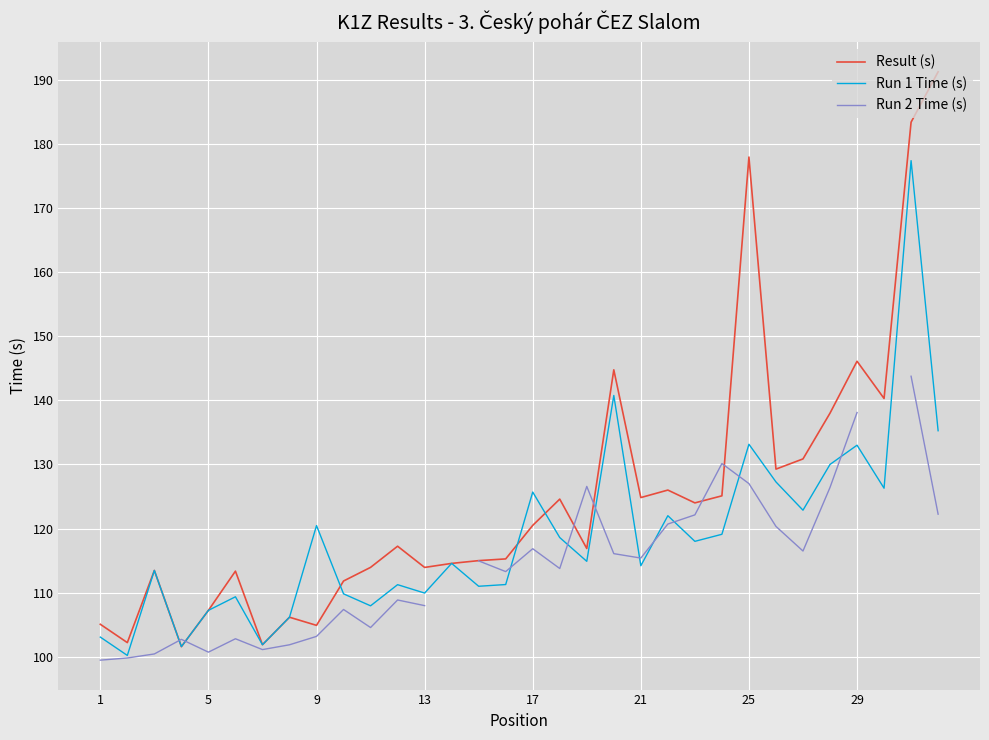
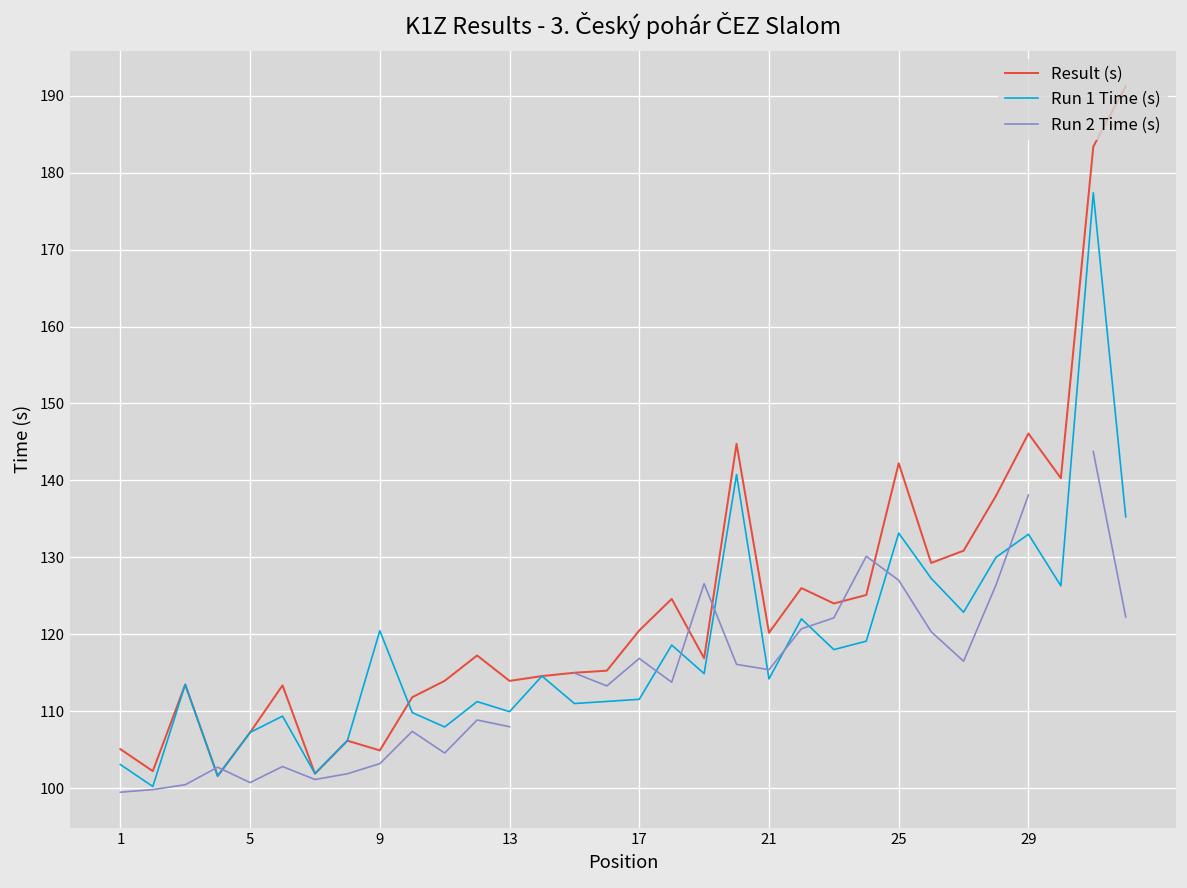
Run 1 Time (s), 17: 126 -> 112
Result (s), 21: 125 -> 120
Result (s), 25: 178 -> 142
